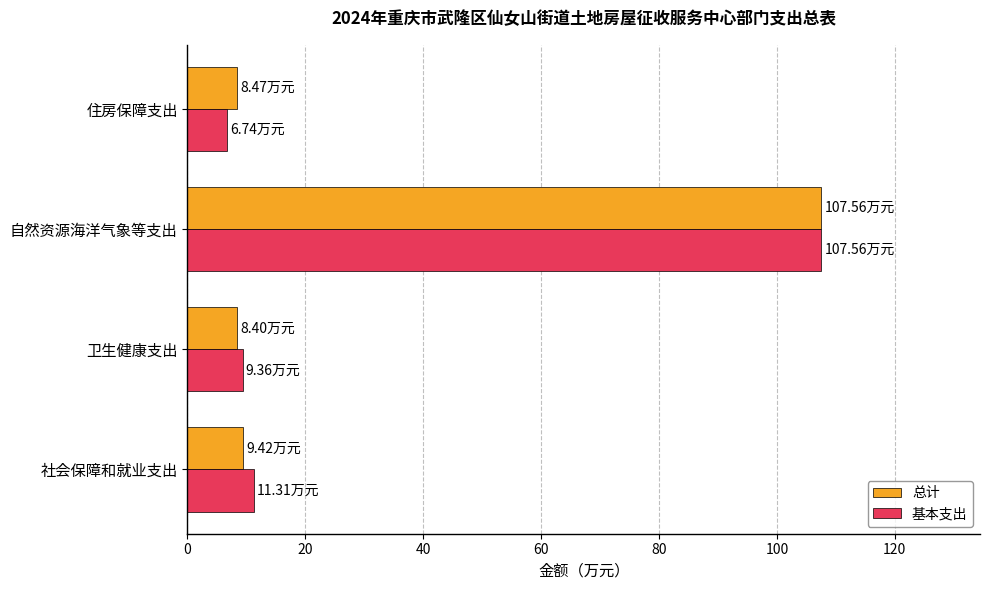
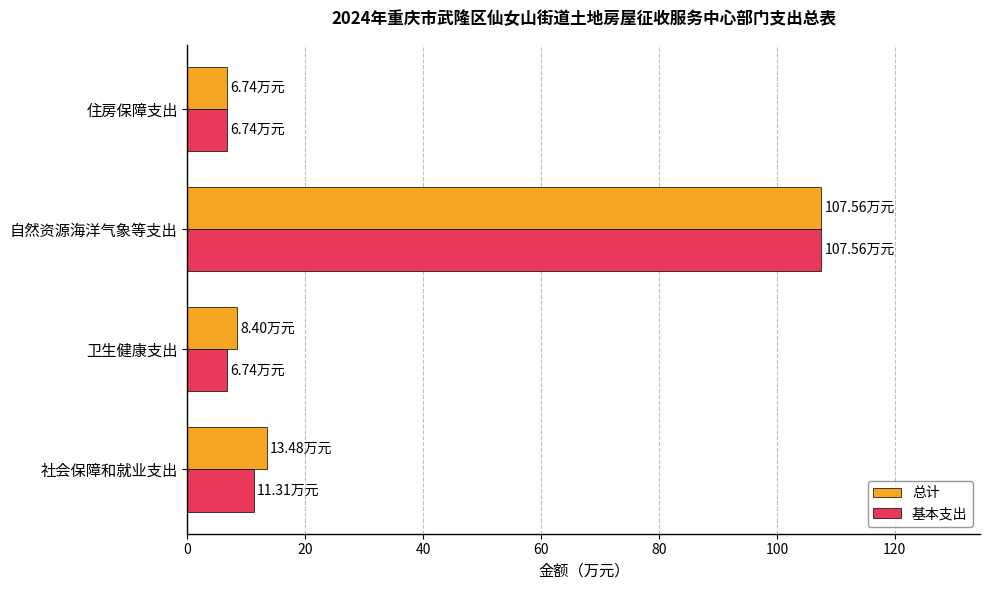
总计, 住房保障支出: 8.47 -> 6.74
基本支出, 卫生健康支出: 9.36 -> 6.74
总计, 社会保障和就业支出: 9.42 -> 13.48
